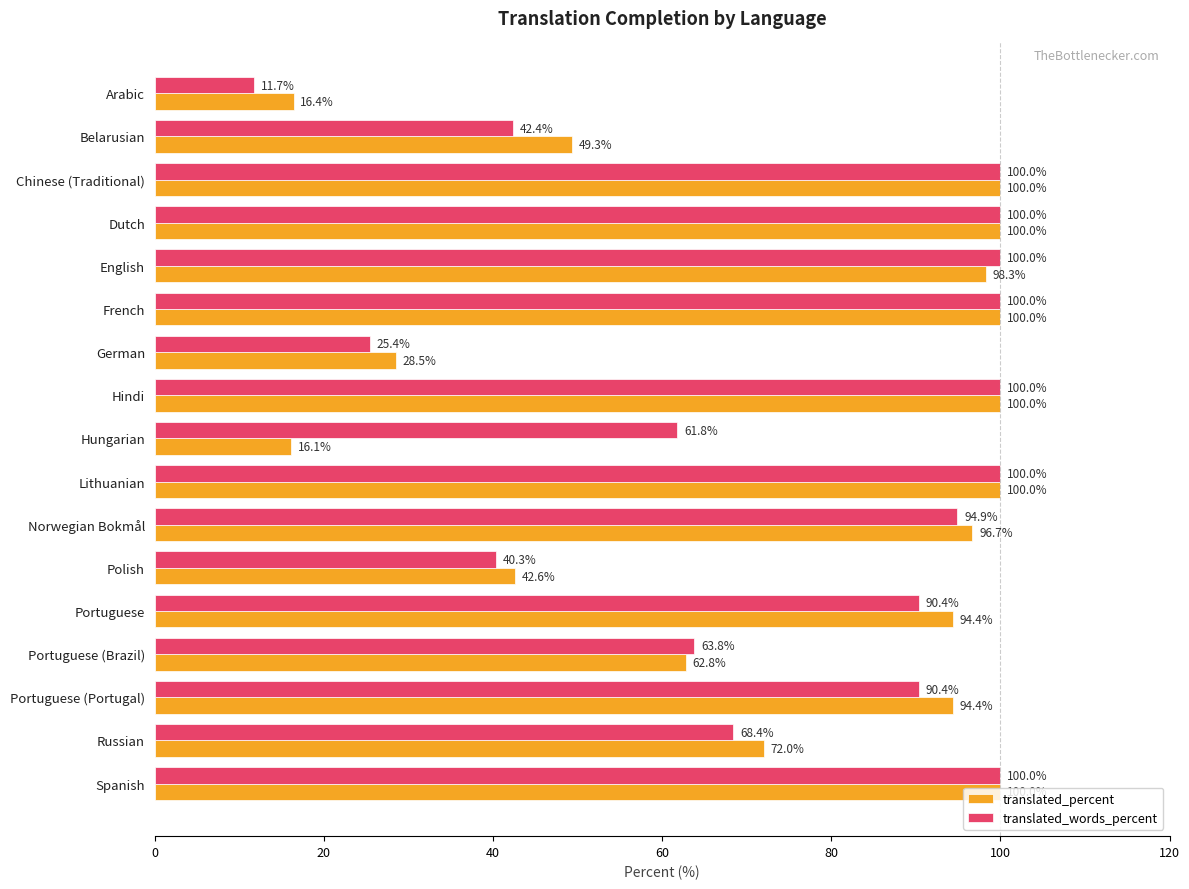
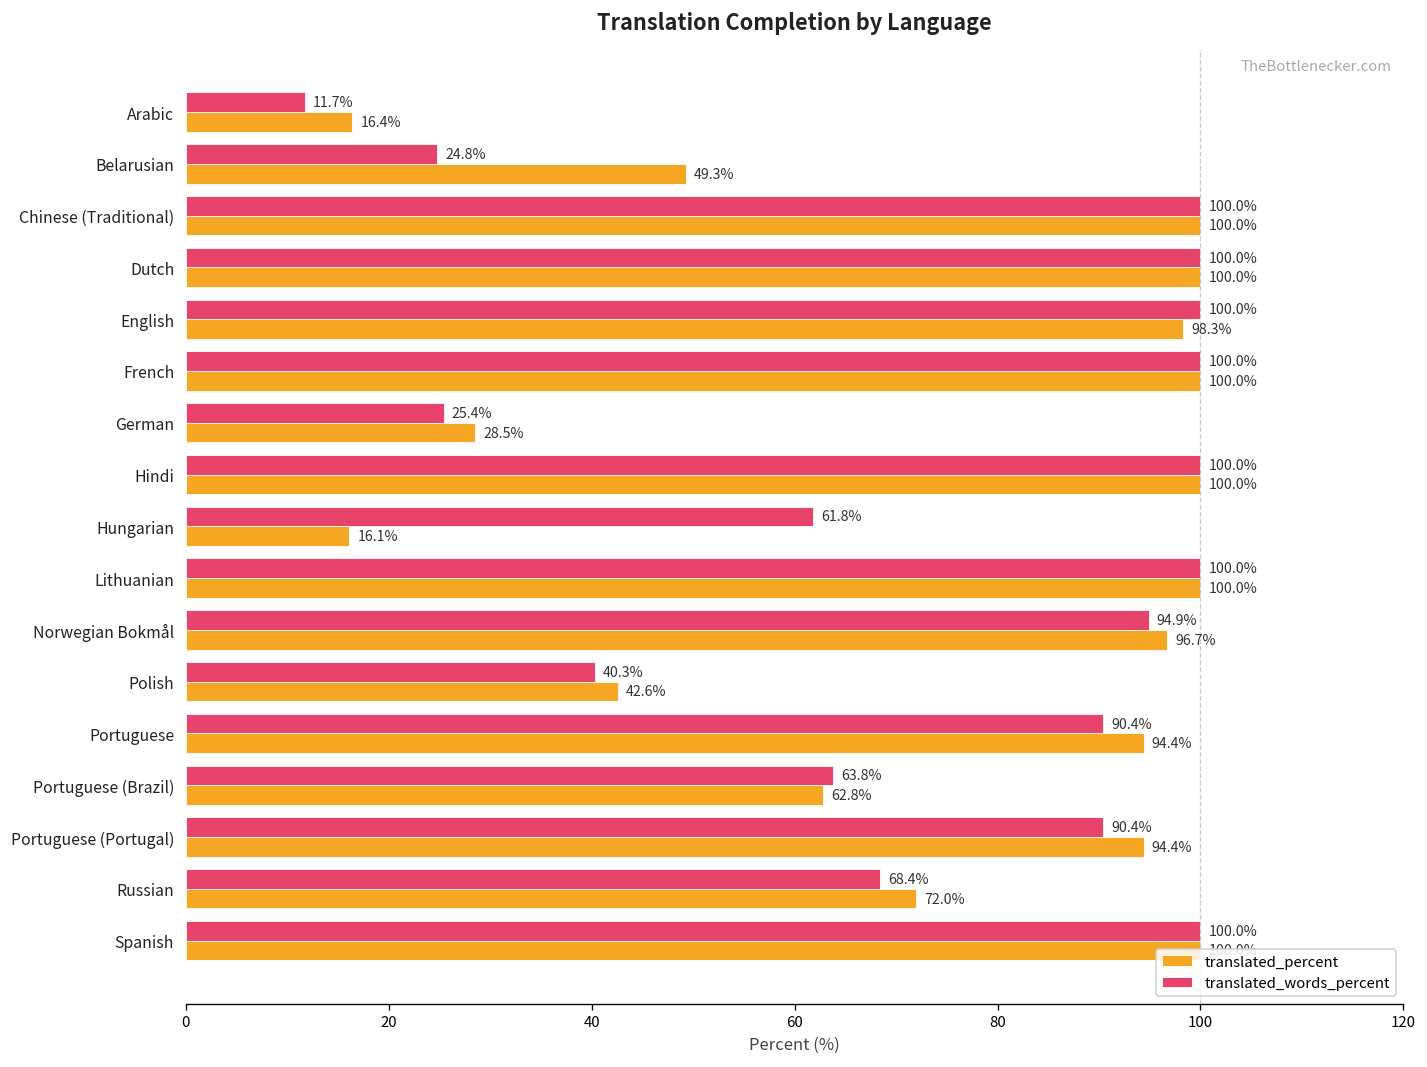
translated_words_percent, Belarusian: 42.4% -> 24.8%
